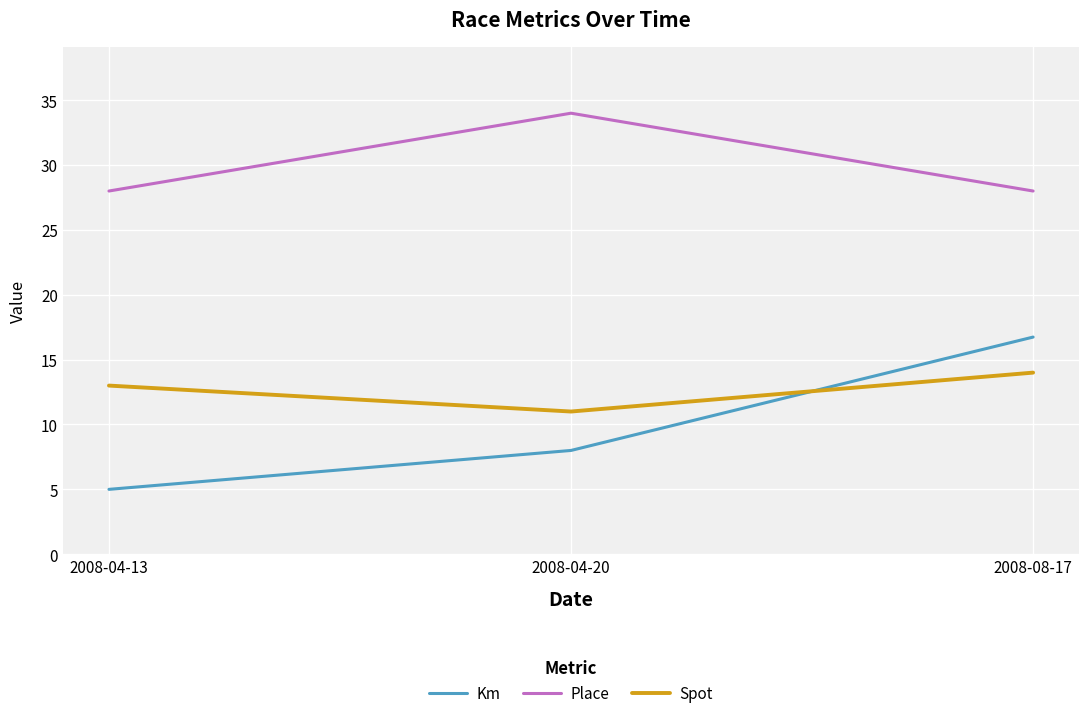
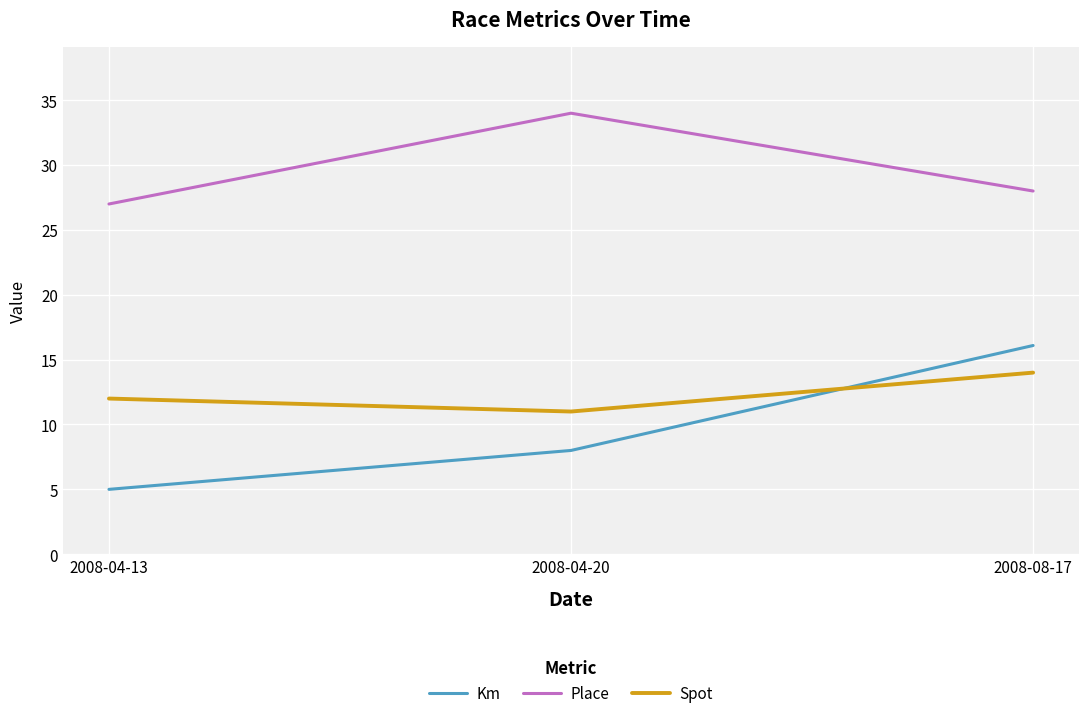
Place, 2008-04-13: 28 -> 27
Spot, 2008-04-13: 13 -> 12
Km, 2008-08-17: 16.7 -> 16.1
